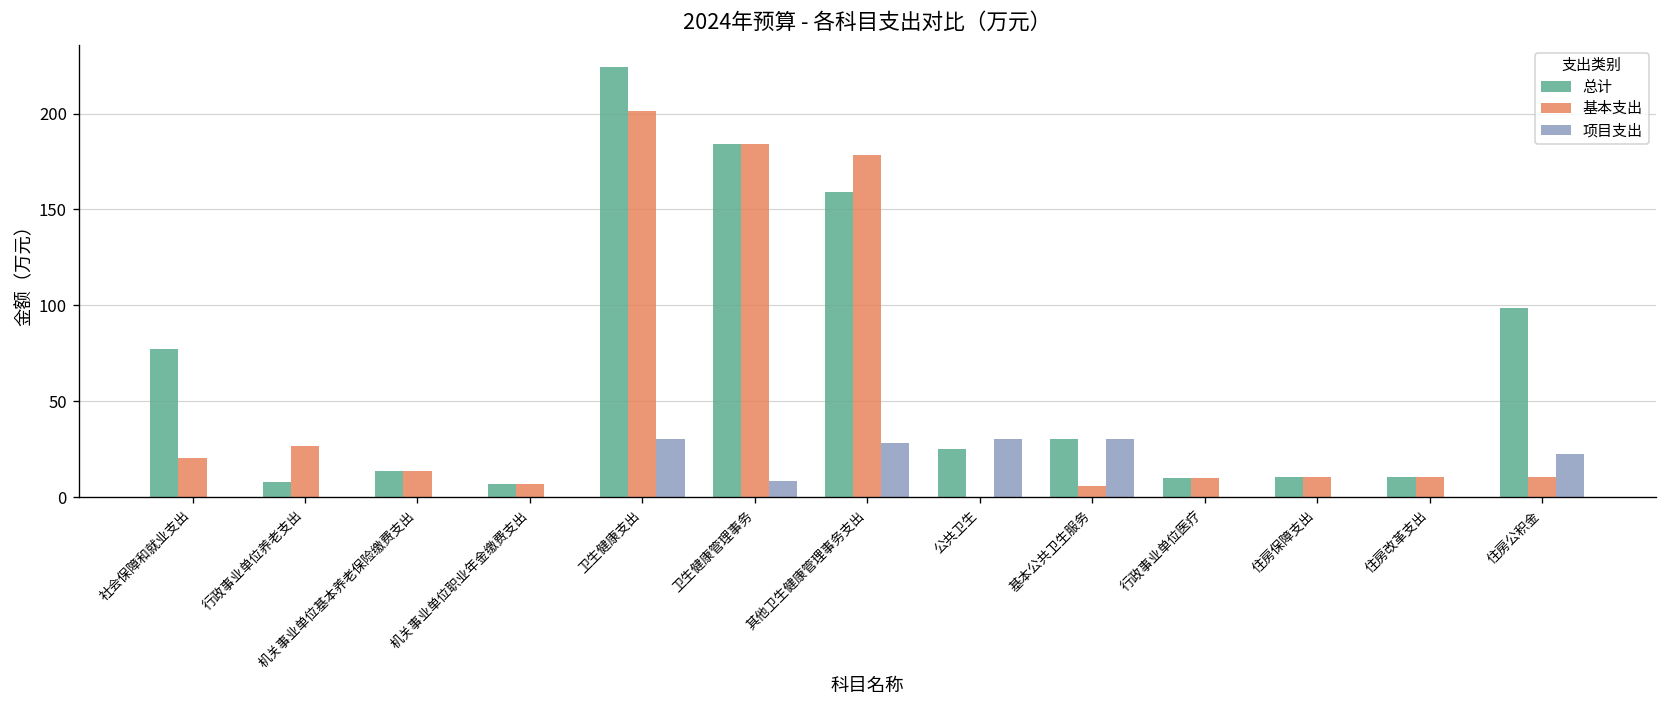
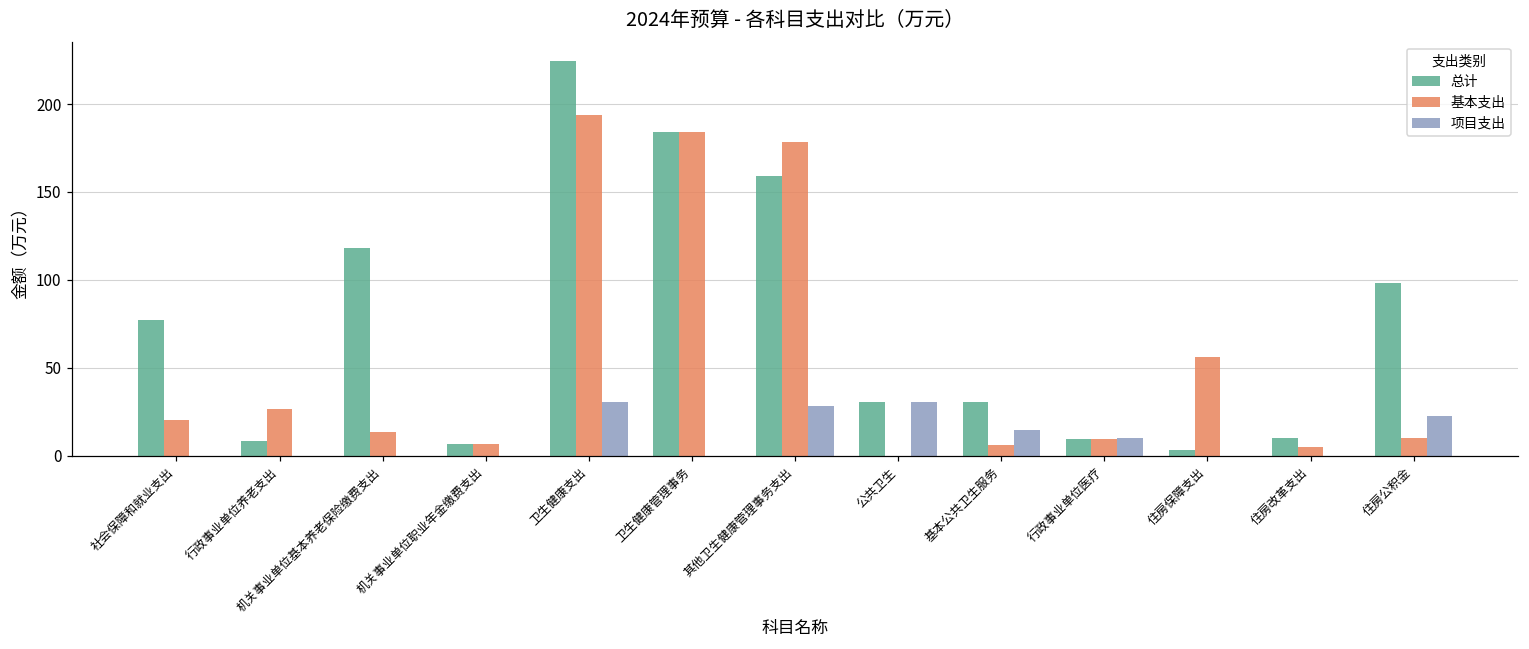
总计, 机关事业单位基本养老保险缴费支出: 14 -> 118
基本支出, 卫生健康支出: 201 -> 194
项目支出, 卫生健康管理事务: 9 -> 0
总计, 公共卫生: 25 -> 31
项目支出, 基本公共卫生服务: 31 -> 15
项目支出, 行政事业单位医疗: 0 -> 10
总计, 住房保障支出: 10 -> 3
基本支出, 住房保障支出: 10 -> 56
基本支出, 住房改革支出: 10 -> 5
